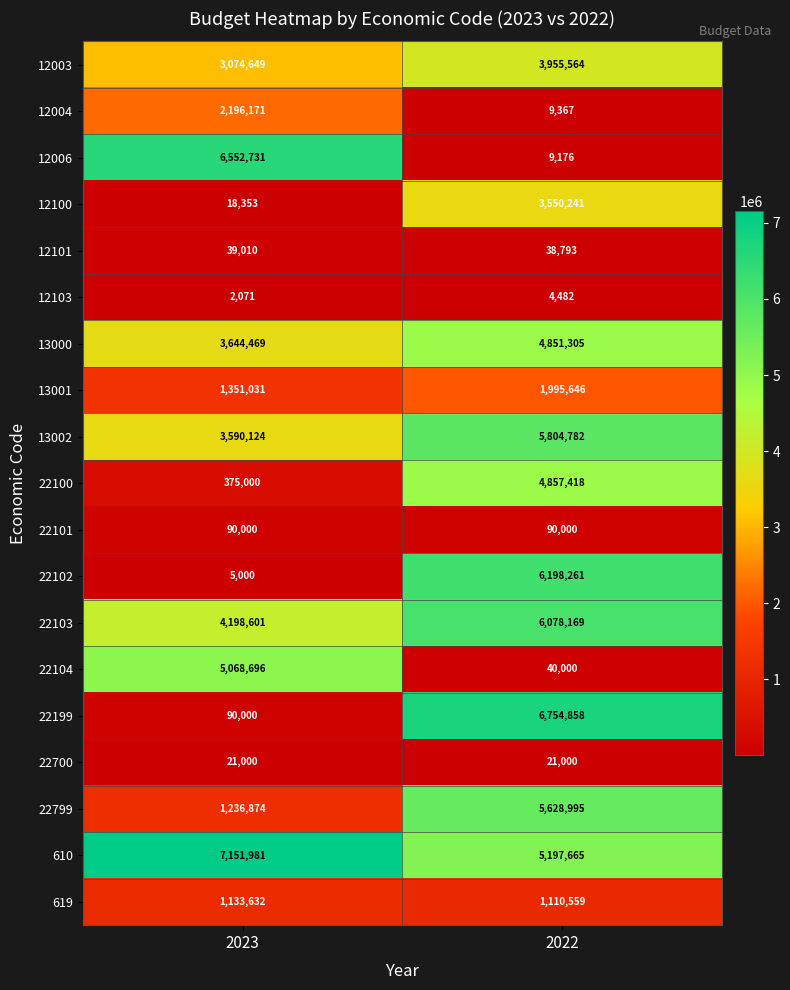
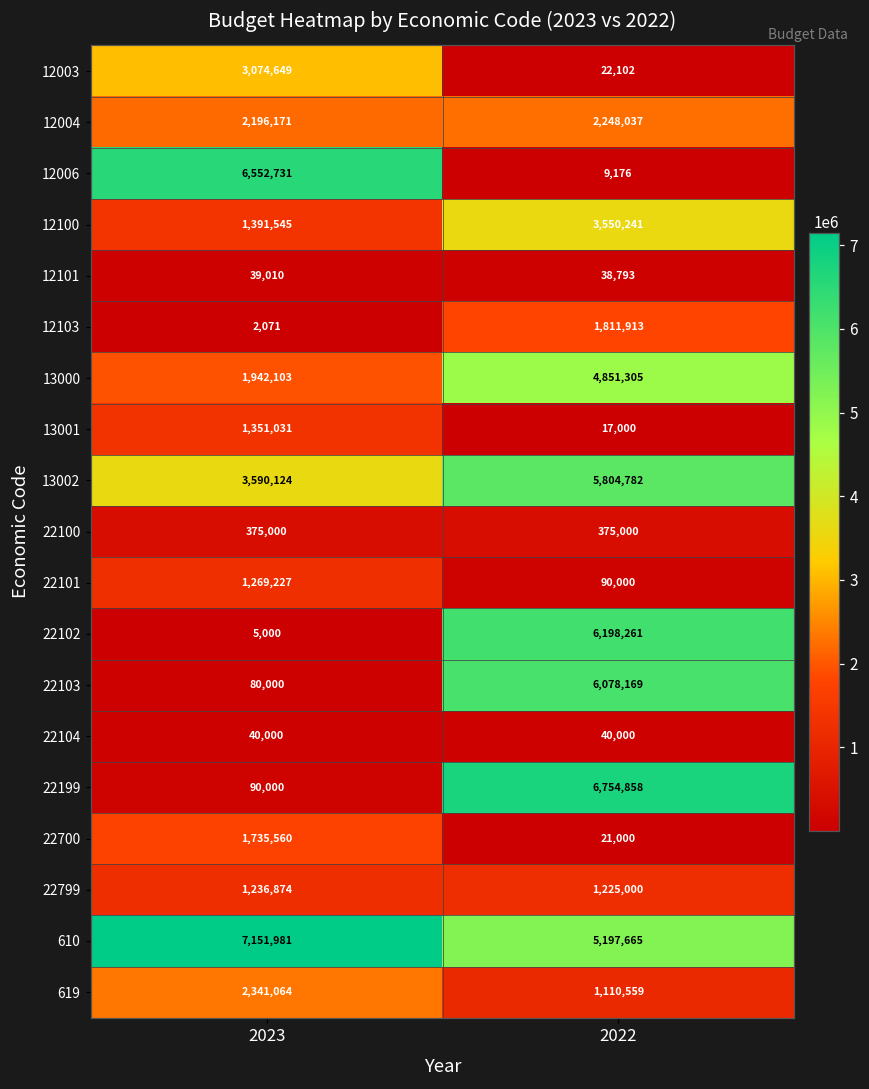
12003, 2022: 3,955,564 -> 22,102
12004, 2022: 9,367 -> 2,248,037
12100, 2023: 18,353 -> 1,391,545
12103, 2022: 4,482 -> 1,811,913
13000, 2023: 3,644,469 -> 1,942,103
13001, 2022: 1,995,646 -> 17,000
22100, 2022: 4,857,418 -> 375,000
22101, 2023: 90,000 -> 1,269,227
22103, 2023: 4,198,601 -> 80,000
22104, 2023: 5,068,696 -> 40,000
22700, 2023: 21,000 -> 1,735,560
22799, 2022: 5,628,995 -> 1,225,000
619, 2023: 1,133,632 -> 2,341,064
